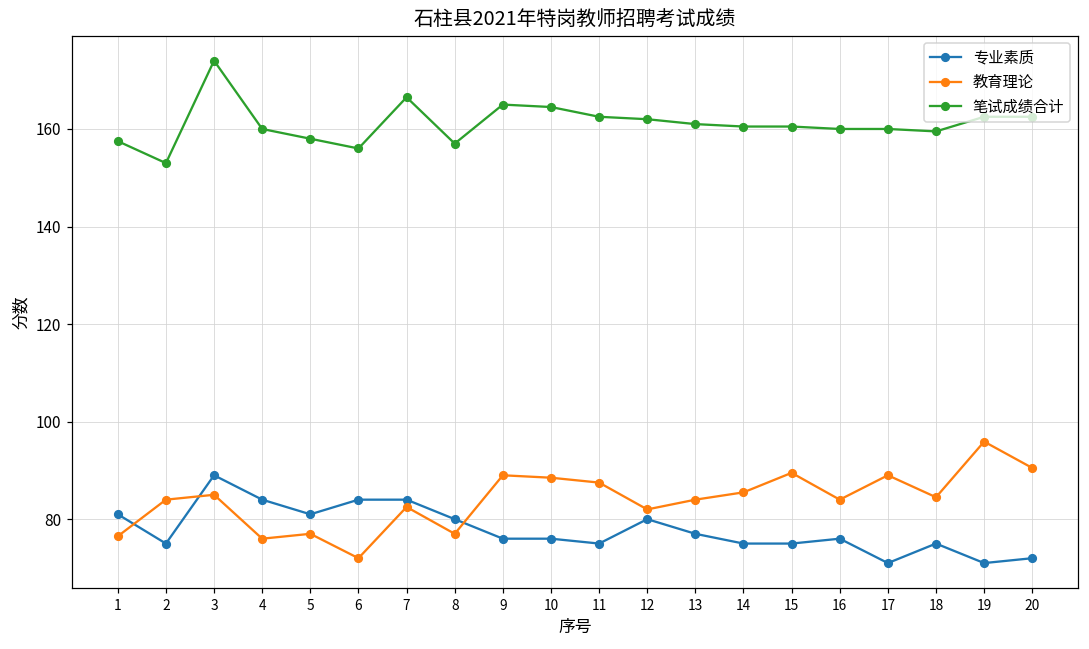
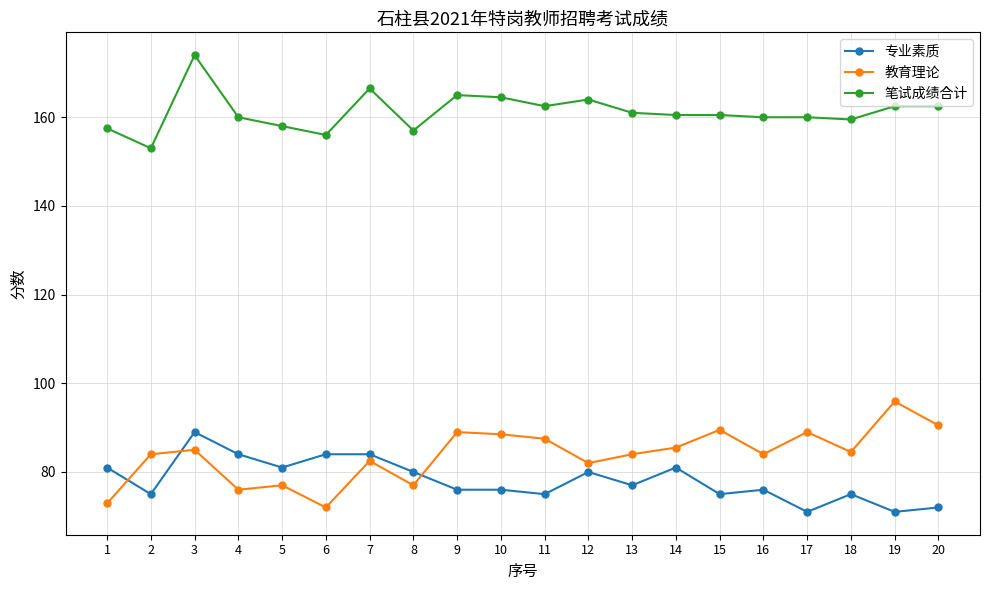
教育理论, 1: 77 -> 73
笔试成绩合计, 12: 162 -> 164
专业素质, 14: 75 -> 81
